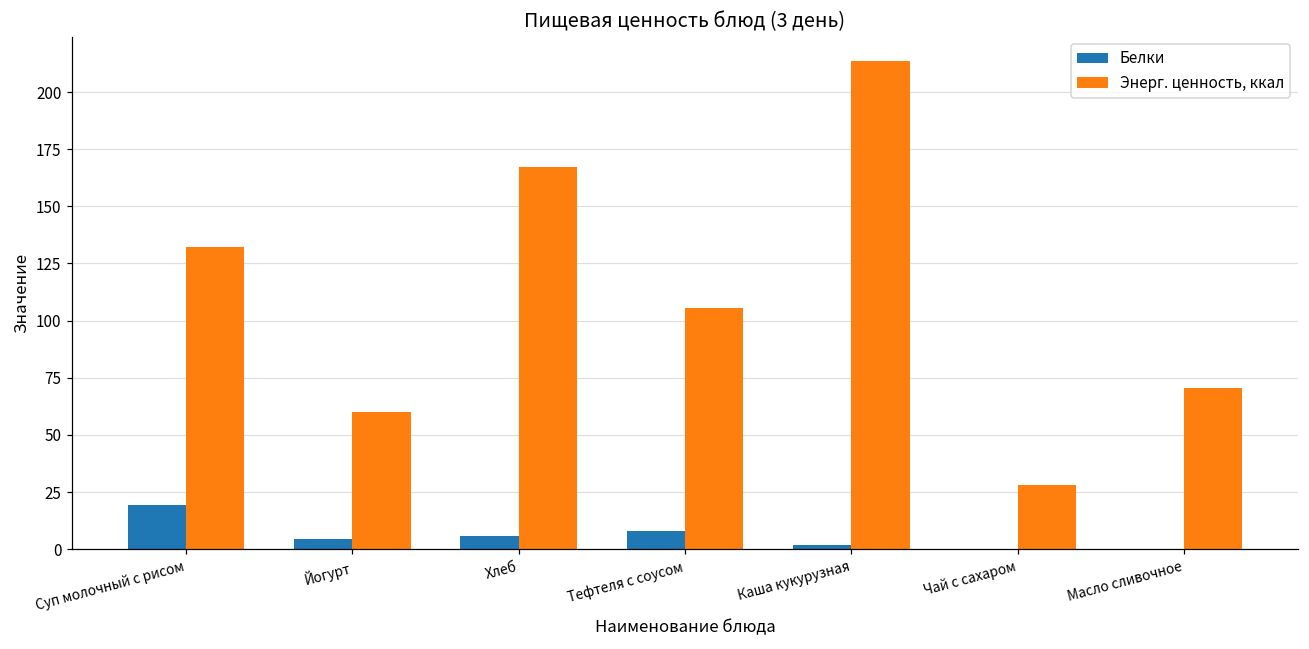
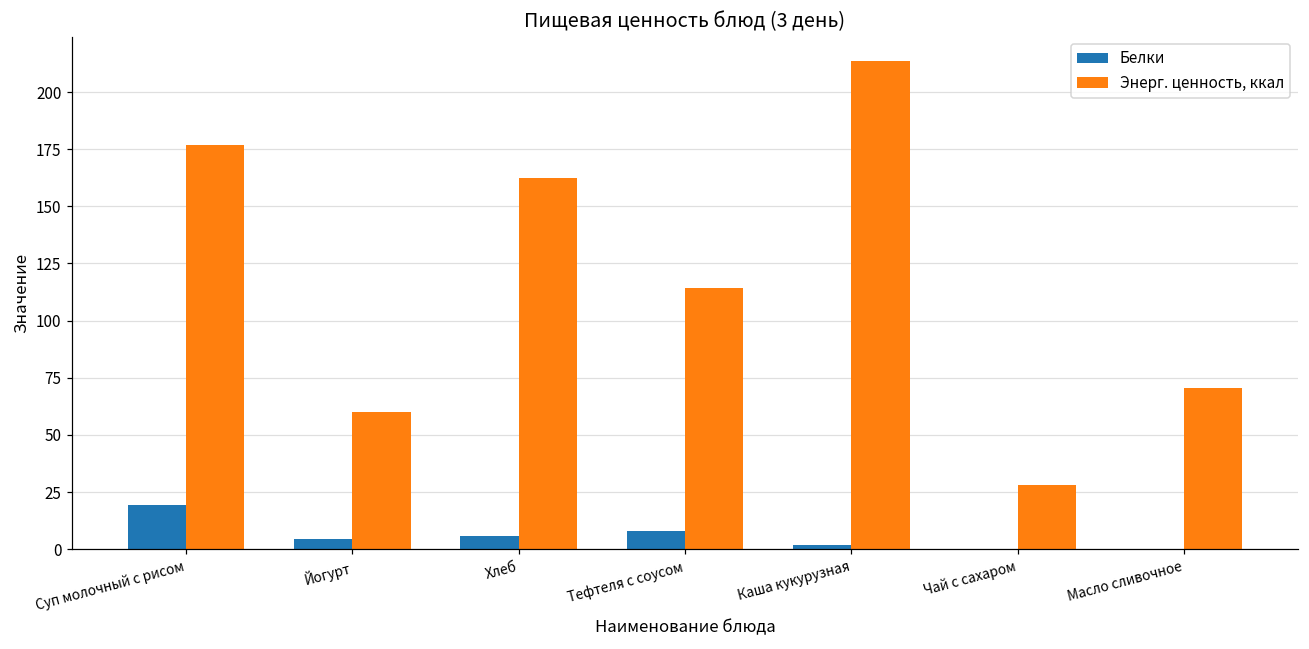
Энерг. ценность, ккал, Суп молочный с рисом: 132 -> 177
Энерг. ценность, ккал, Хлеб: 167 -> 162
Энерг. ценность, ккал, Тефтеля с соусом: 105 -> 114
